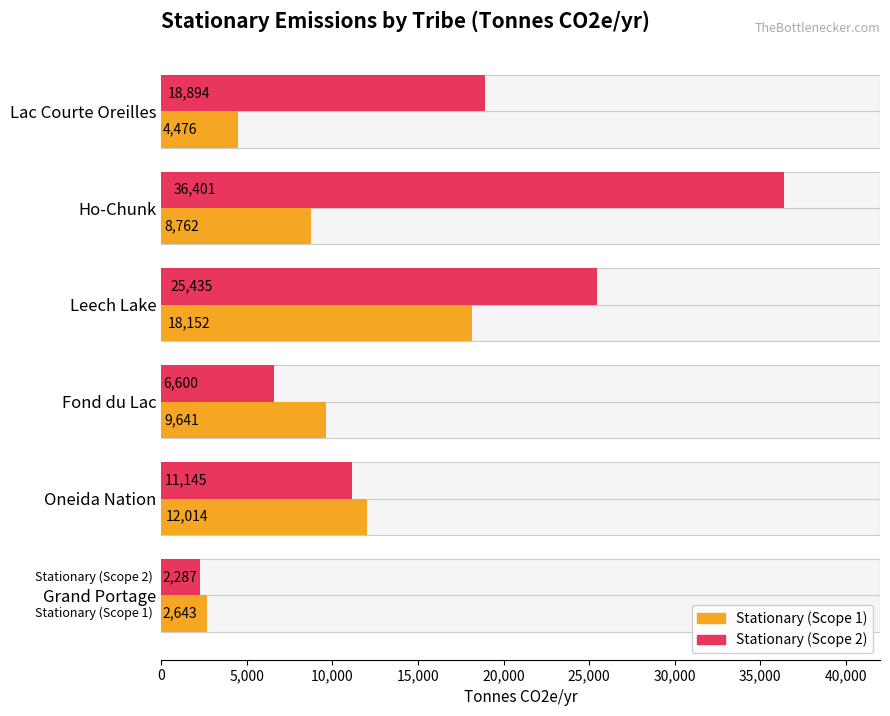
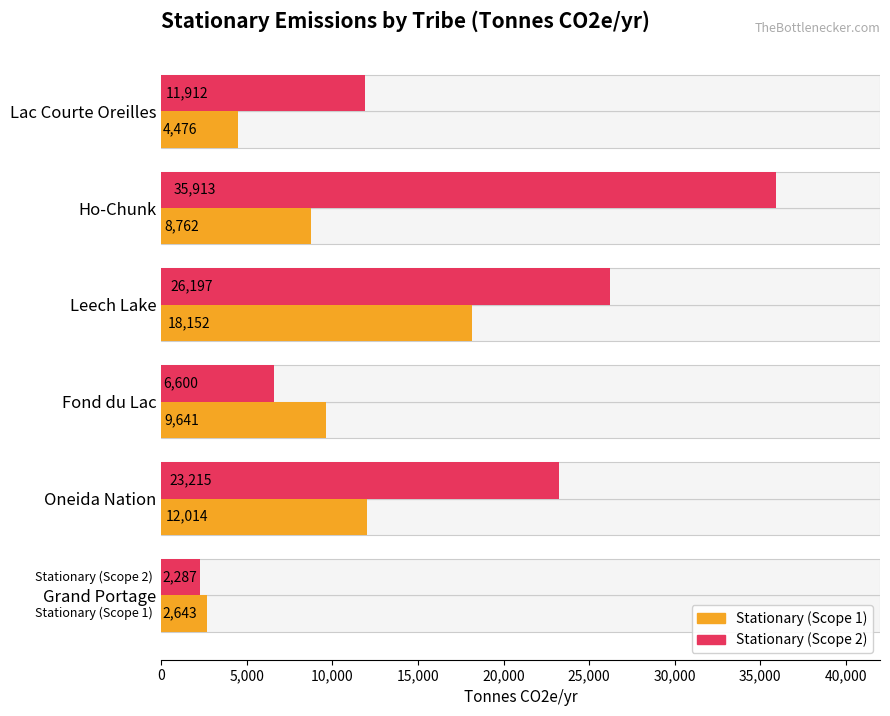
Stationary (Scope 2), Lac Courte Oreilles: 18,894 -> 11,912
Stationary (Scope 2), Ho-Chunk: 36,401 -> 35,913
Stationary (Scope 2), Leech Lake: 25,435 -> 26,197
Stationary (Scope 2), Oneida Nation: 11,145 -> 23,215
